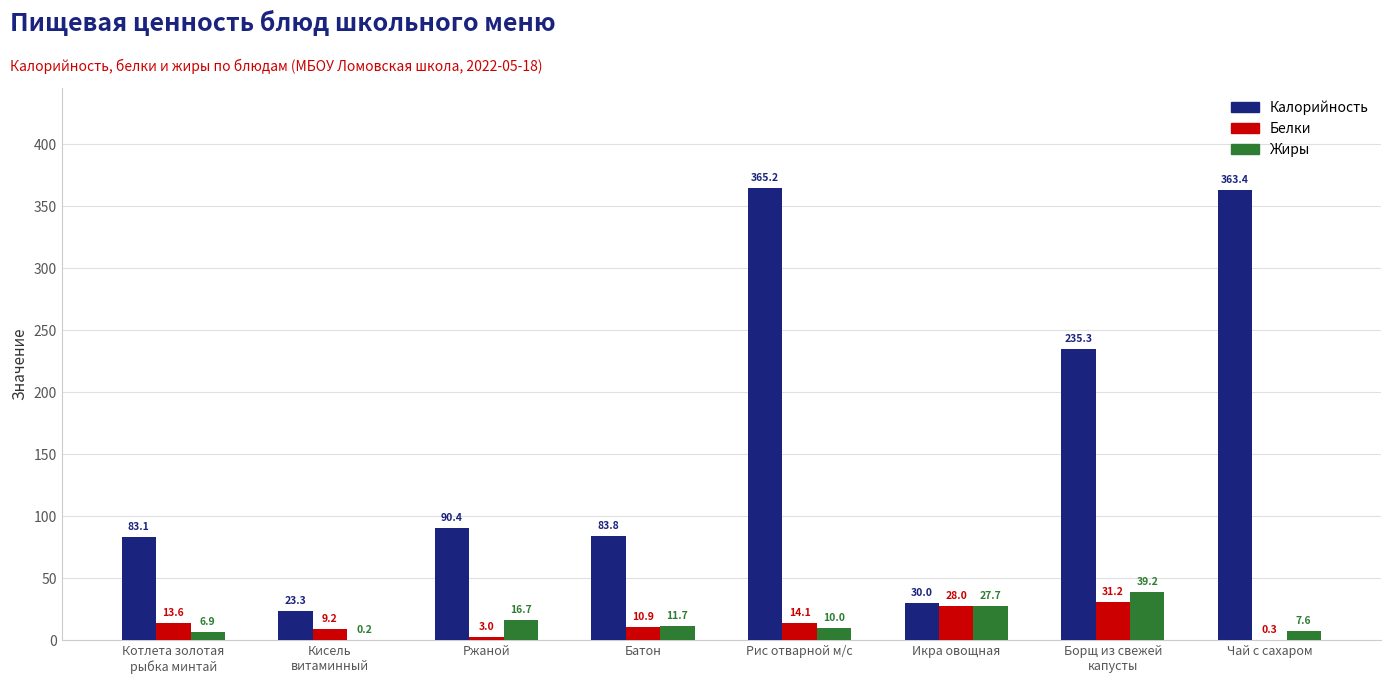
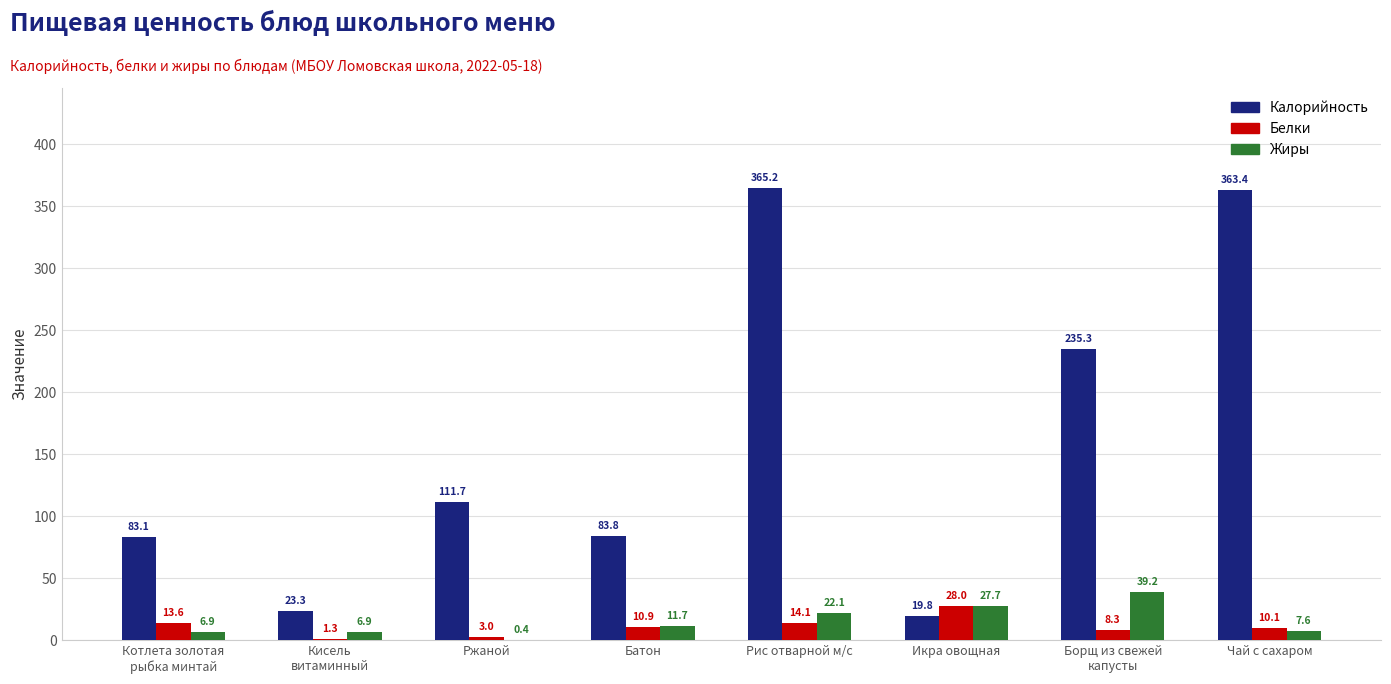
Белки, Кисель витаминный: 9.2 -> 1.3
Жиры, Кисель витаминный: 0.2 -> 6.9
Калорийность, Ржаной: 90.4 -> 111.7
Жиры, Ржаной: 16.7 -> 0.4
Жиры, Рис отварной м/с: 10.0 -> 22.1
Калорийность, Икра овощная: 30.0 -> 19.8
Белки, Борщ из свежей капусты: 31.2 -> 8.3
Белки, Чай с сахаром: 0.3 -> 10.1
